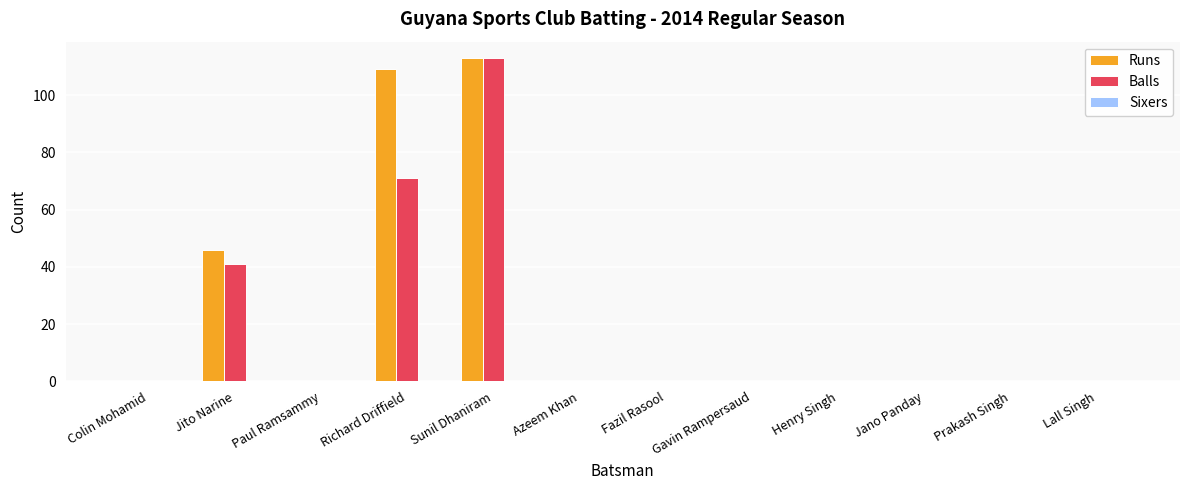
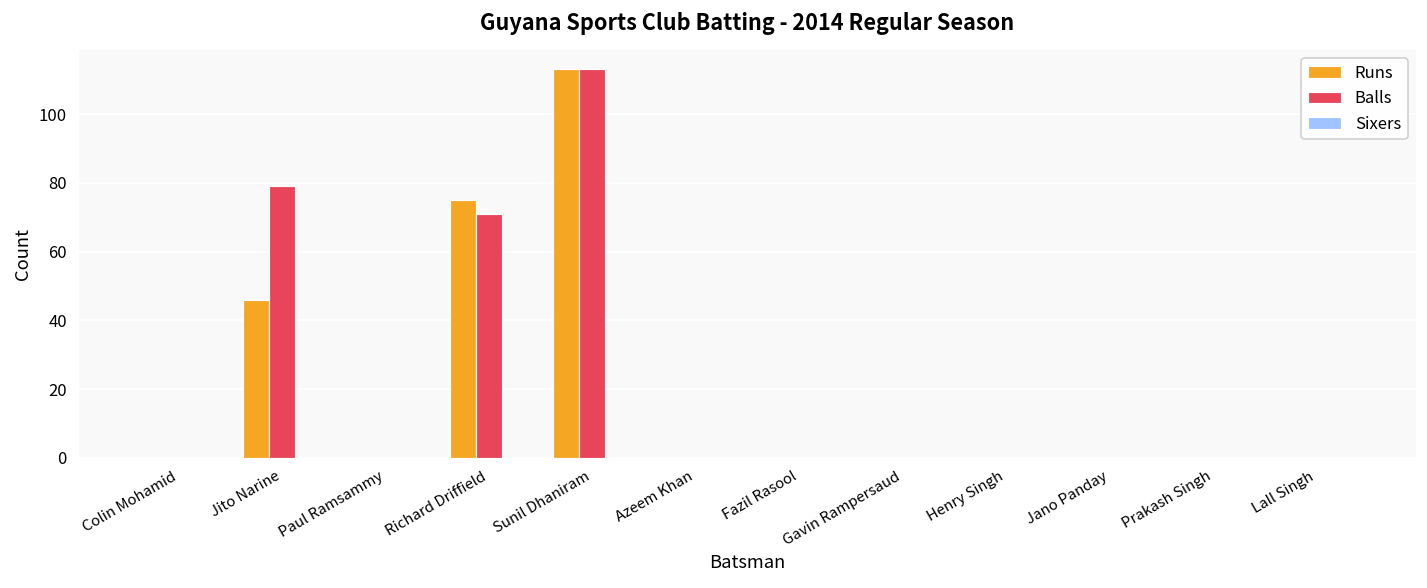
Balls, Jito Narine: 41 -> 79
Runs, Richard Driffield: 109 -> 75
